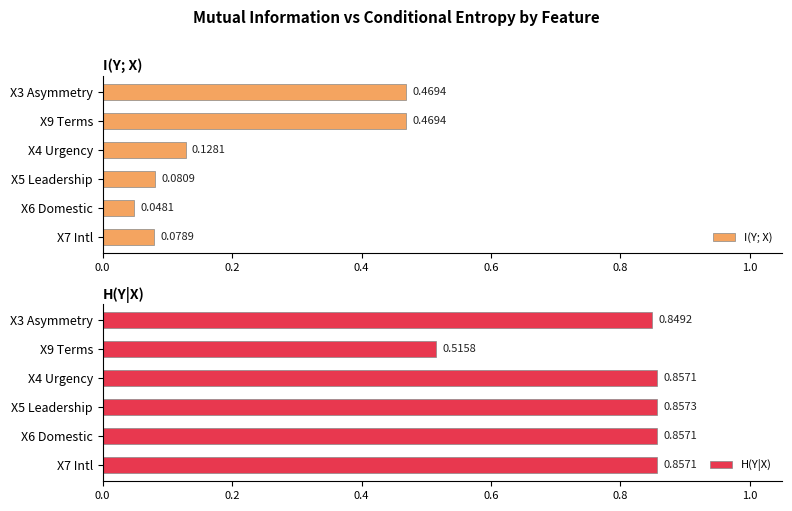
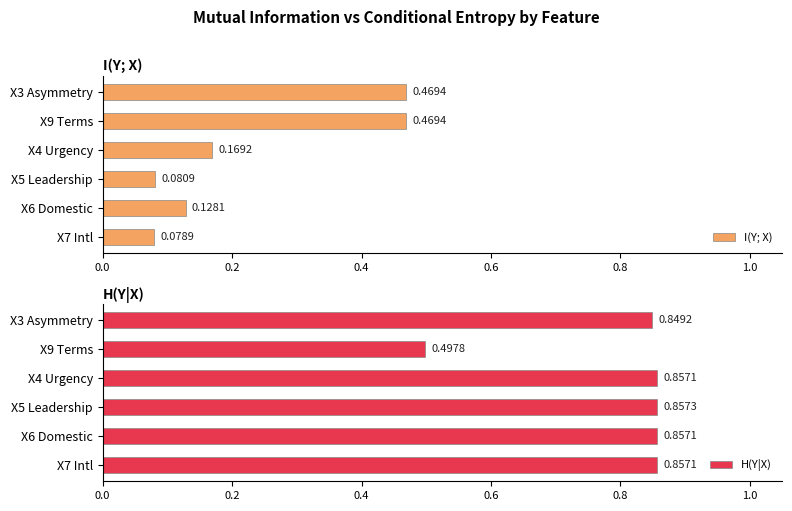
I(Y; X), X4 Urgency: 0.1281 -> 0.1692
I(Y; X), X6 Domestic: 0.0481 -> 0.1281
H(Y|X), X9 Terms: 0.5158 -> 0.4978
